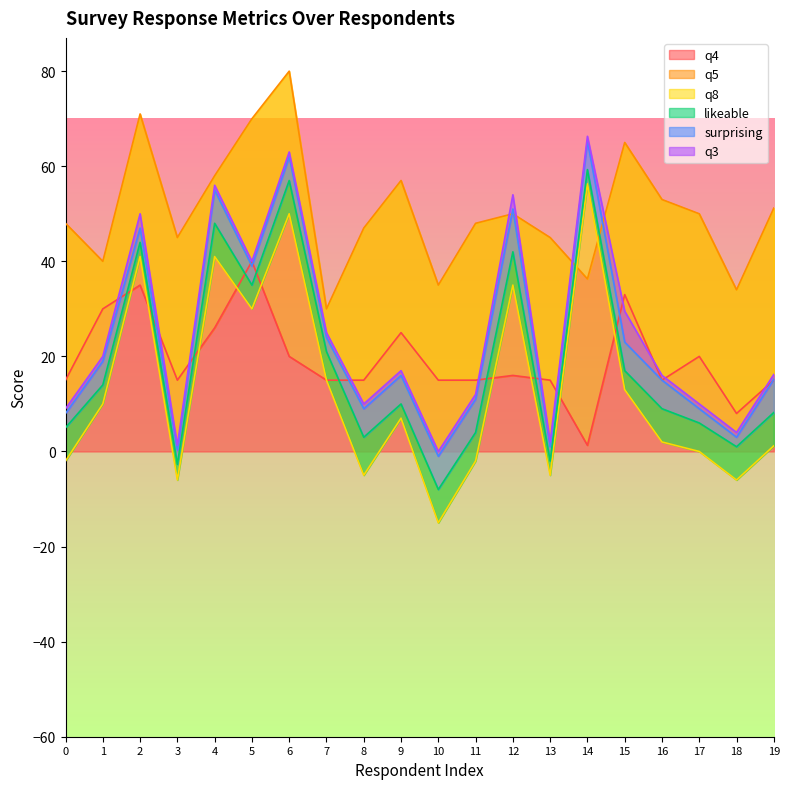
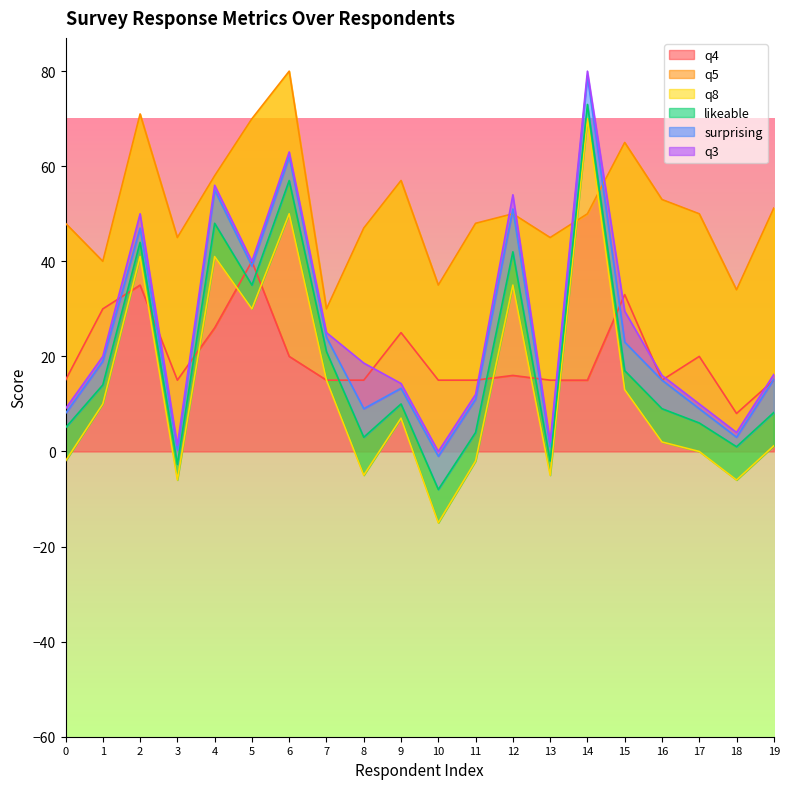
q3, 8: 1 -> 10
surprising, 9: 6 -> 3
q4, 14: 1 -> 15
